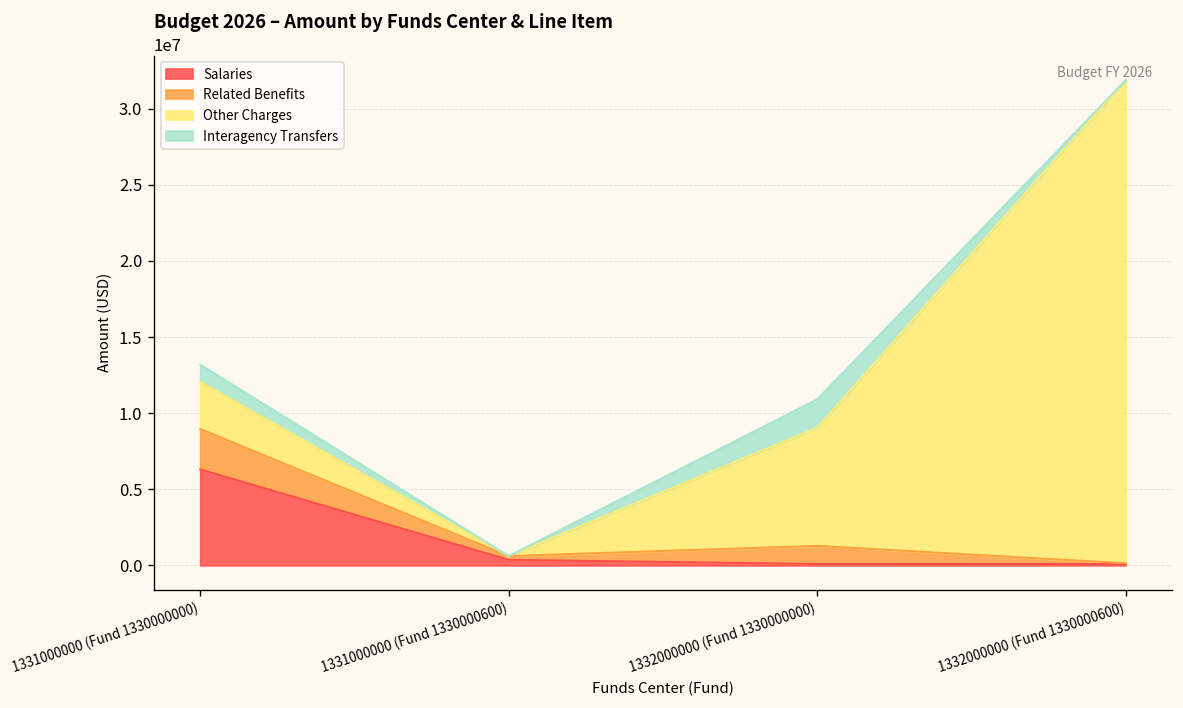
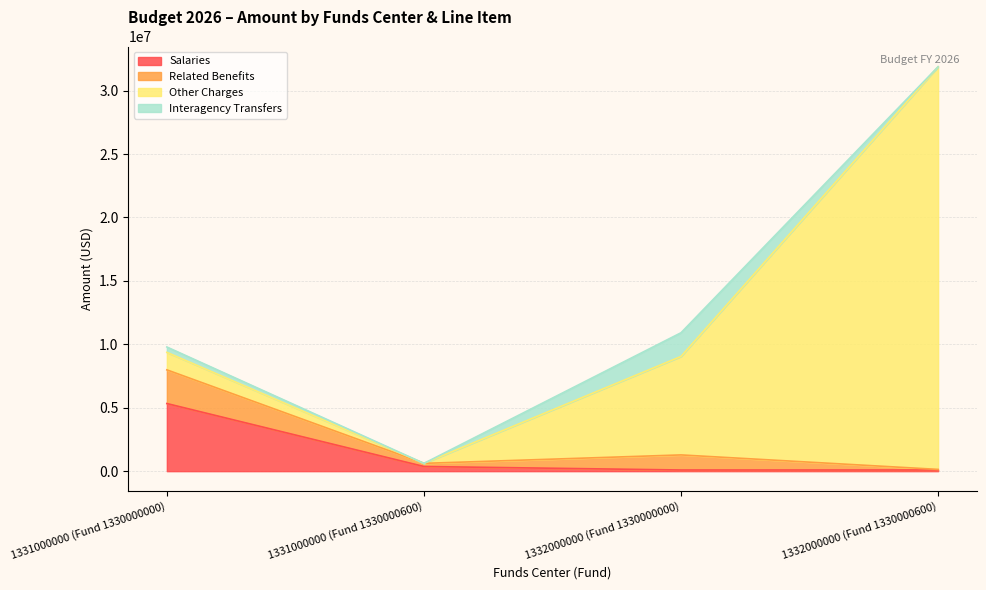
Salaries, 1331000000 (Fund 1330000000): 6300000 -> 5300000
Other Charges, 1331000000 (Fund 1330000000): 3100000 -> 1400000
Interagency Transfers, 1331000000 (Fund 1330000000): 1100000 -> 400000
